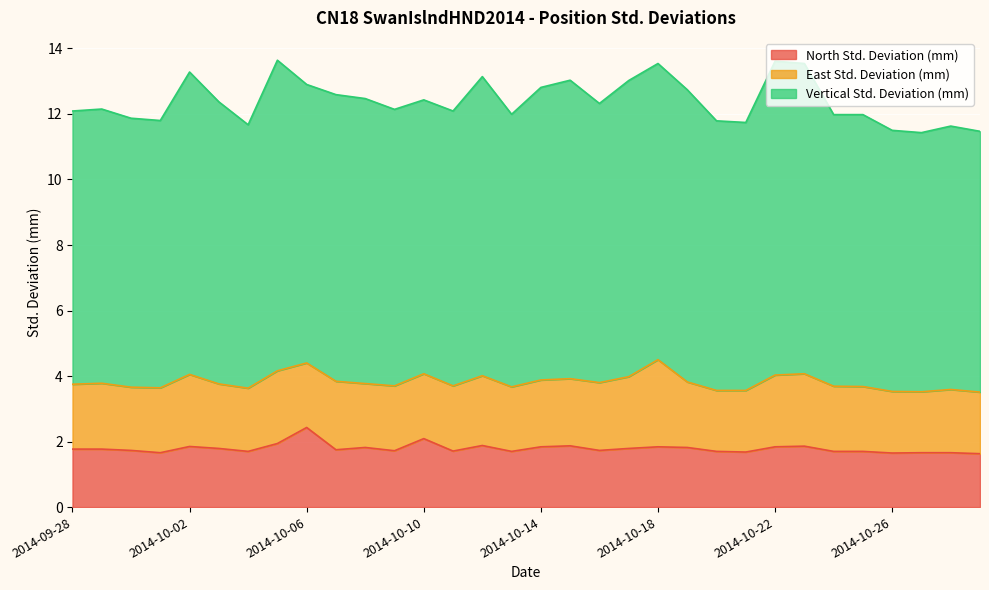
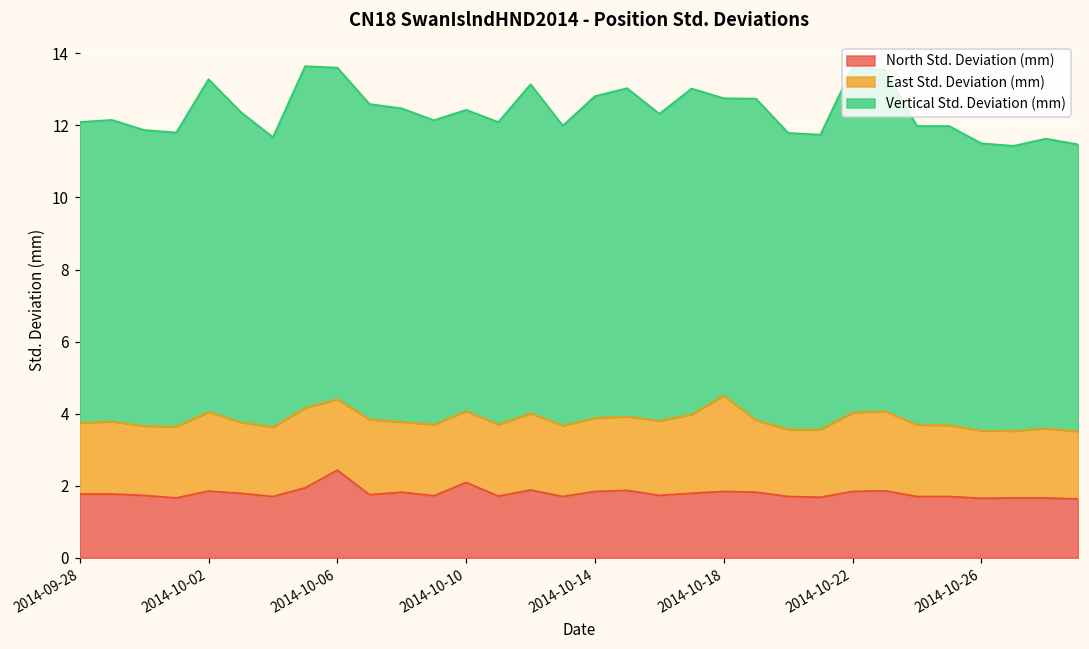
Vertical Std. Deviation (mm), 2014-10-06: 8.5 -> 9.2
Vertical Std. Deviation (mm), 2014-10-18: 9.0 -> 8.3
